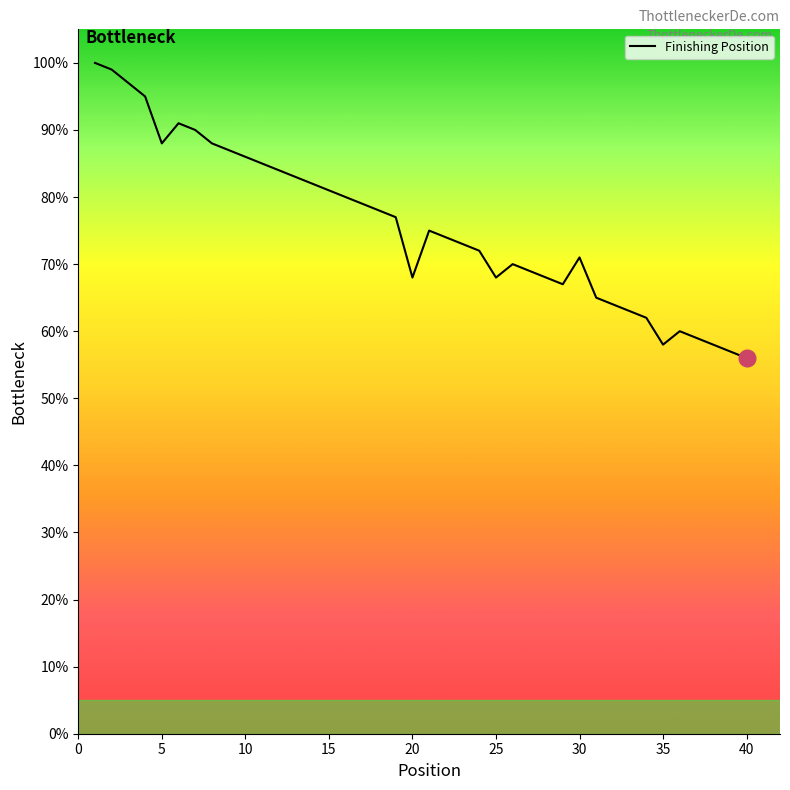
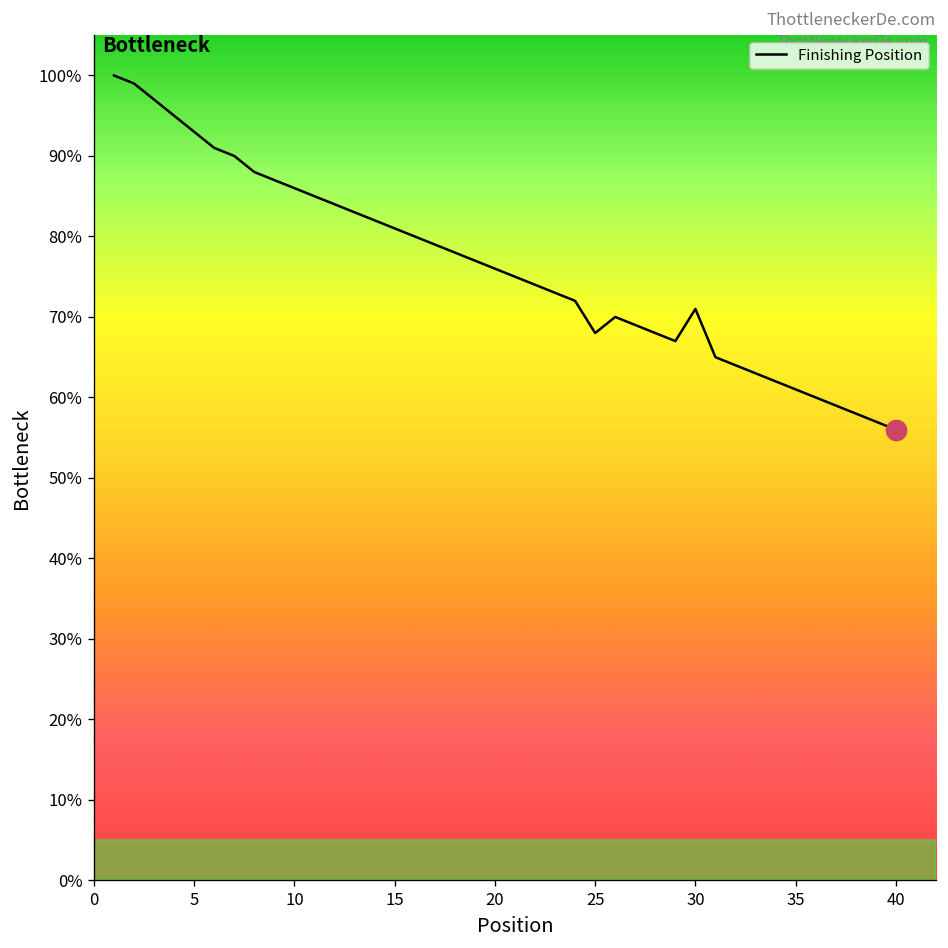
Finishing Position, 5: 88% -> 93%
Finishing Position, 20: 68% -> 76%
Finishing Position, 35: 58% -> 61%
